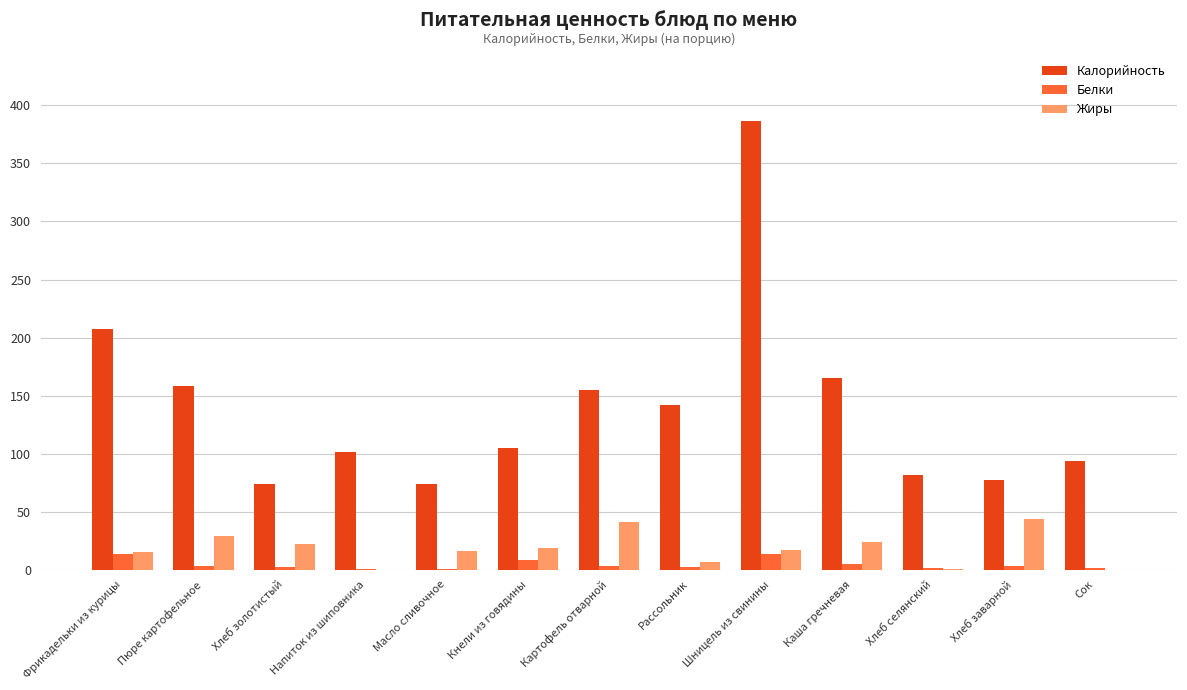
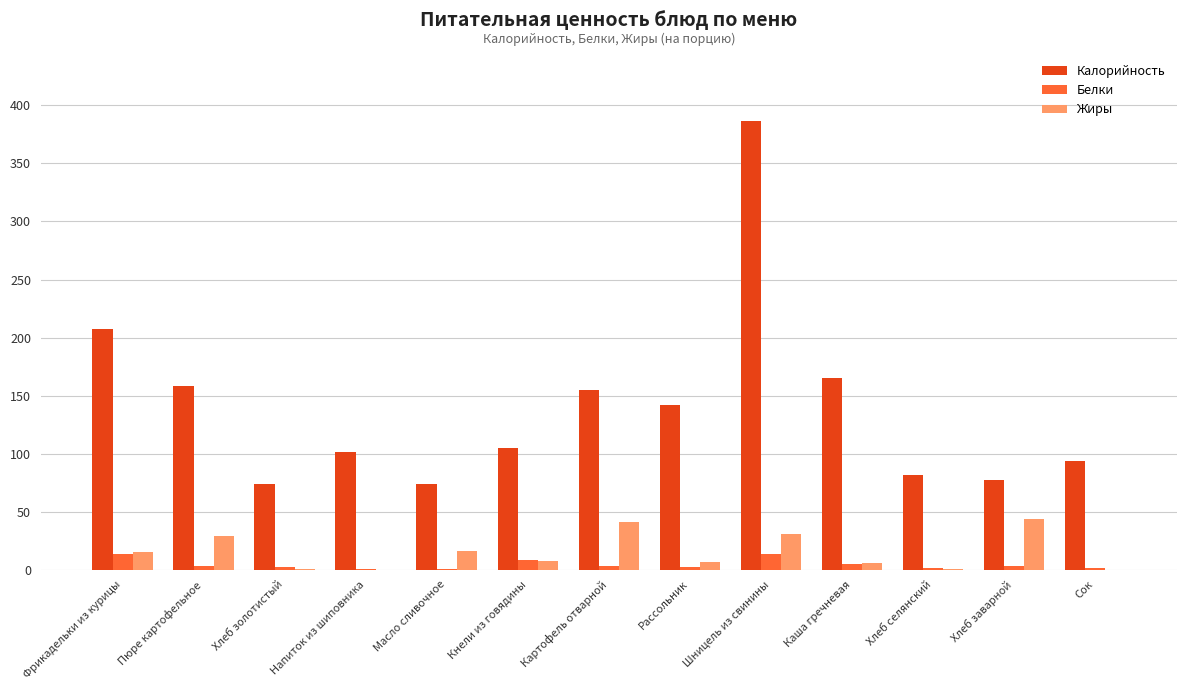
Жиры, Хлеб золотистый: 22 -> 0
Жиры, Кнели из говядины: 18 -> 8
Жиры, Шницель из свинины: 17 -> 31
Жиры, Каша гречневая: 24 -> 6
